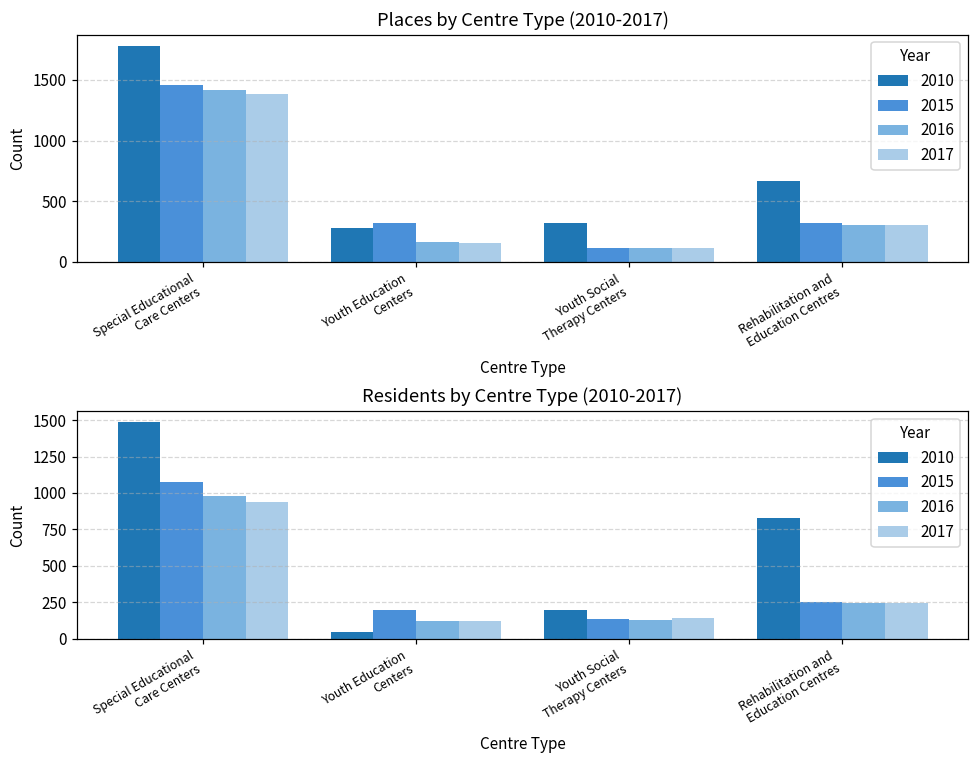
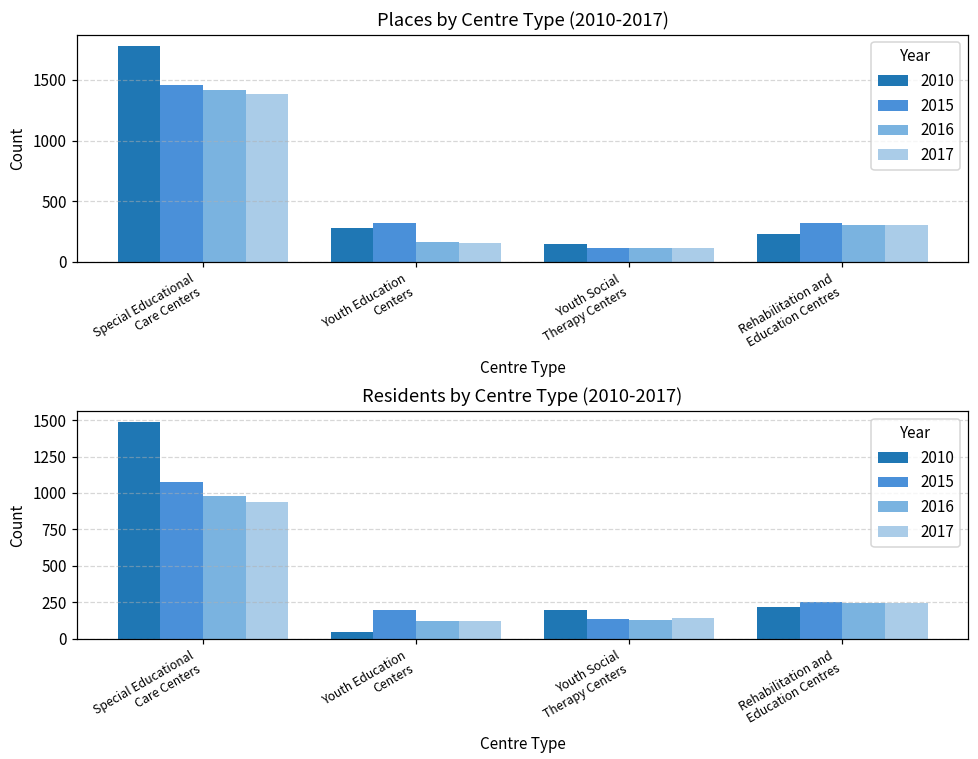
Places by Centre Type (2010-2017), 2010, Youth Social Therapy Centers: 320 -> 150
Places by Centre Type (2010-2017), 2010, Rehabilitation and Education Centres: 670 -> 230
Residents by Centre Type (2010-2017), 2010, Rehabilitation and Education Centres: 830 -> 220
